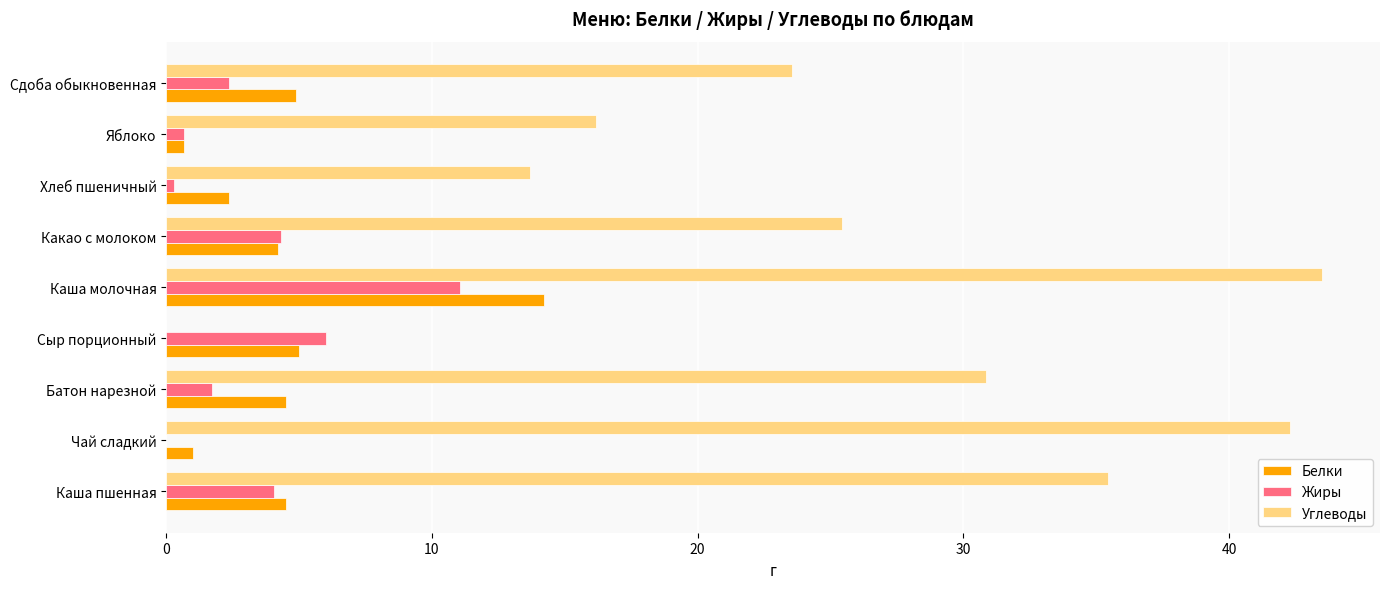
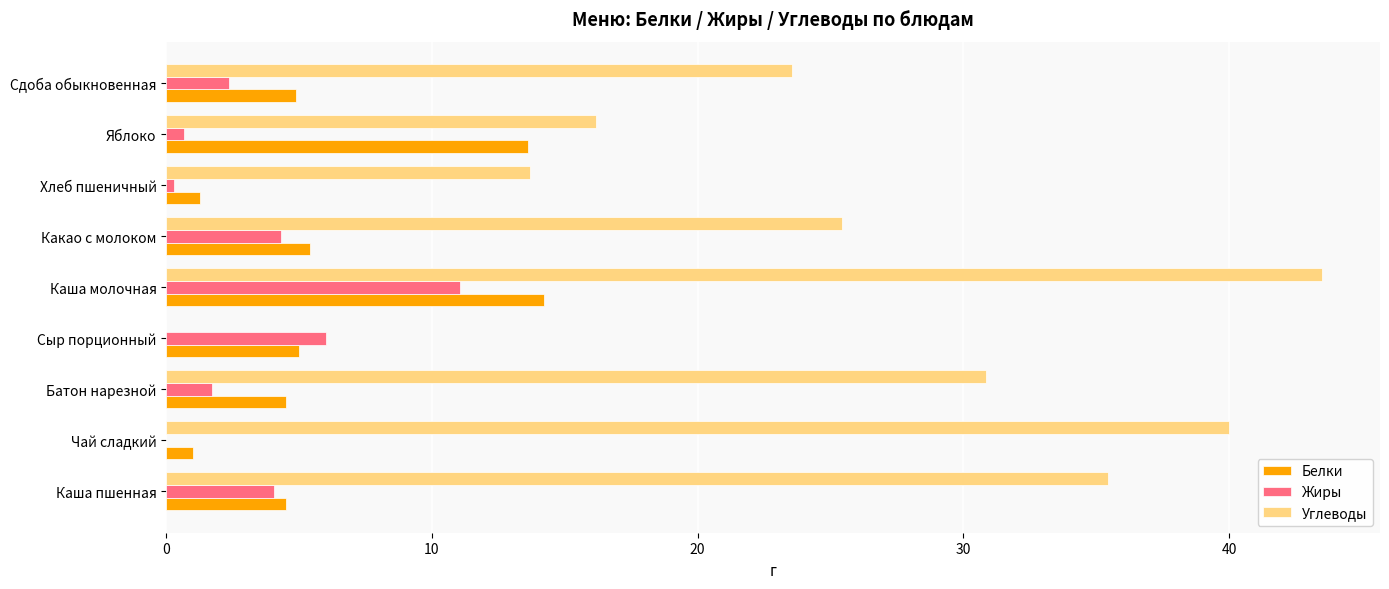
Белки, Яблоко: 0.7 -> 13.6
Белки, Хлеб пшеничный: 2.4 -> 1.3
Белки, Какао с молоком: 4.2 -> 5.4
Углеводы, Чай сладкий: 42.3 -> 40.0
